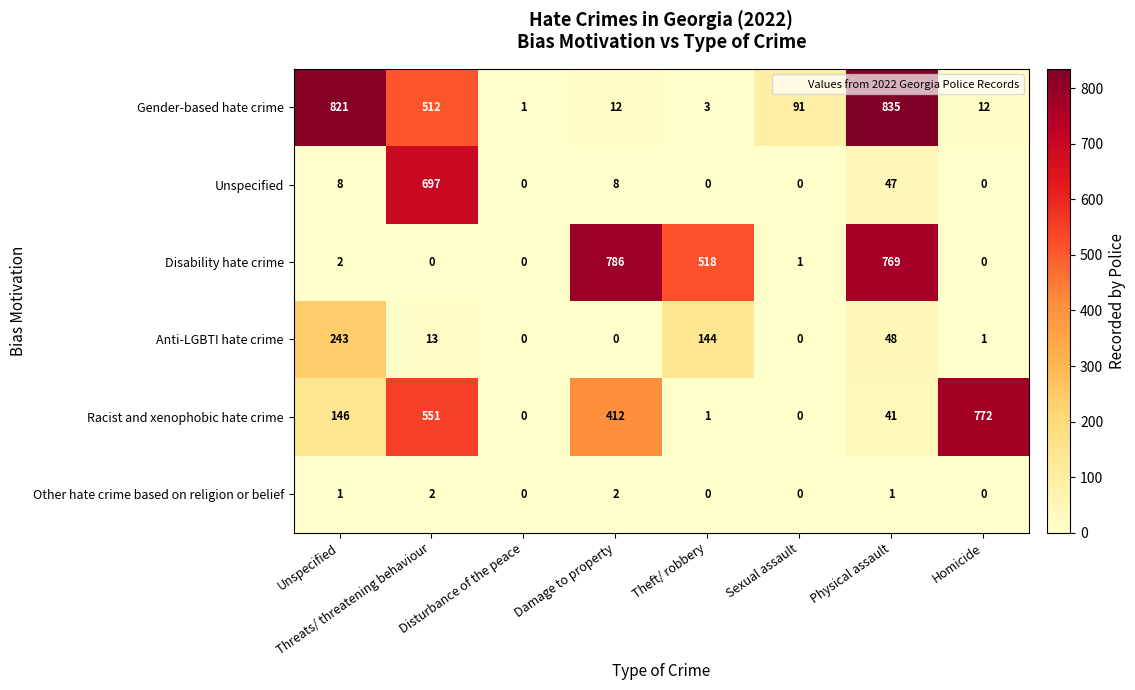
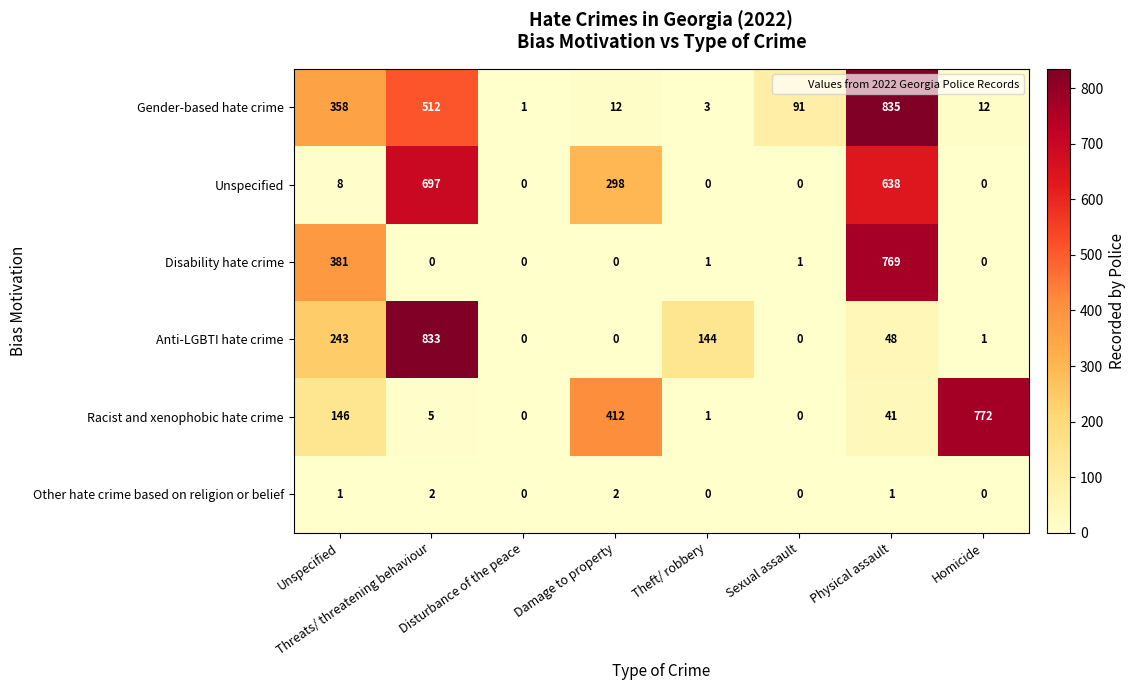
Gender-based hate crime, Unspecified: 821 -> 358
Unspecified, Damage to property: 8 -> 298
Unspecified, Physical assault: 47 -> 638
Disability hate crime, Unspecified: 2 -> 381
Disability hate crime, Damage to property: 786 -> 0
Disability hate crime, Theft/ robbery: 518 -> 1
Anti-LGBTI hate crime, Threats/ threatening behaviour: 13 -> 833
Racist and xenophobic hate crime, Threats/ threatening behaviour: 551 -> 5
